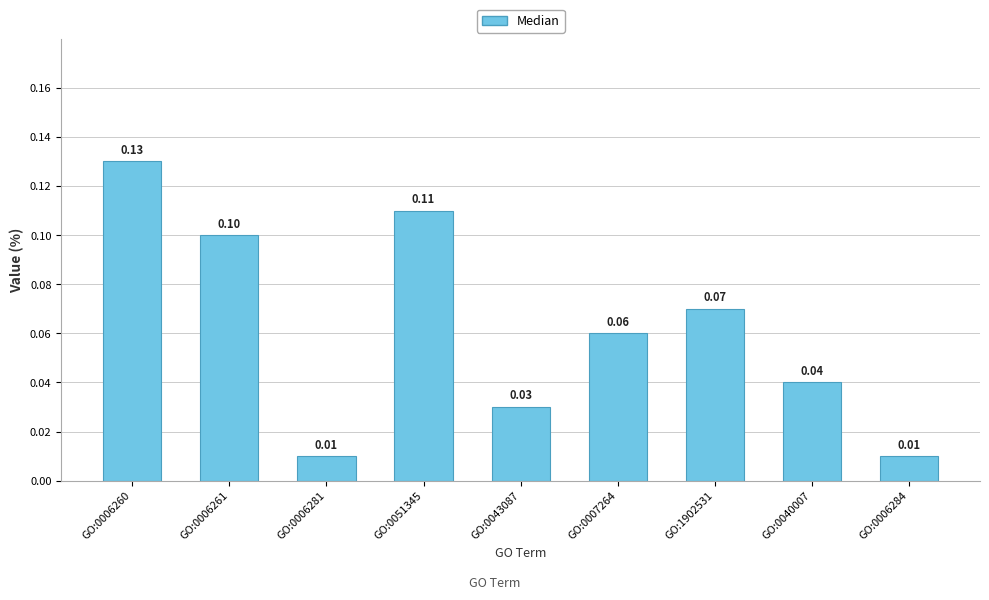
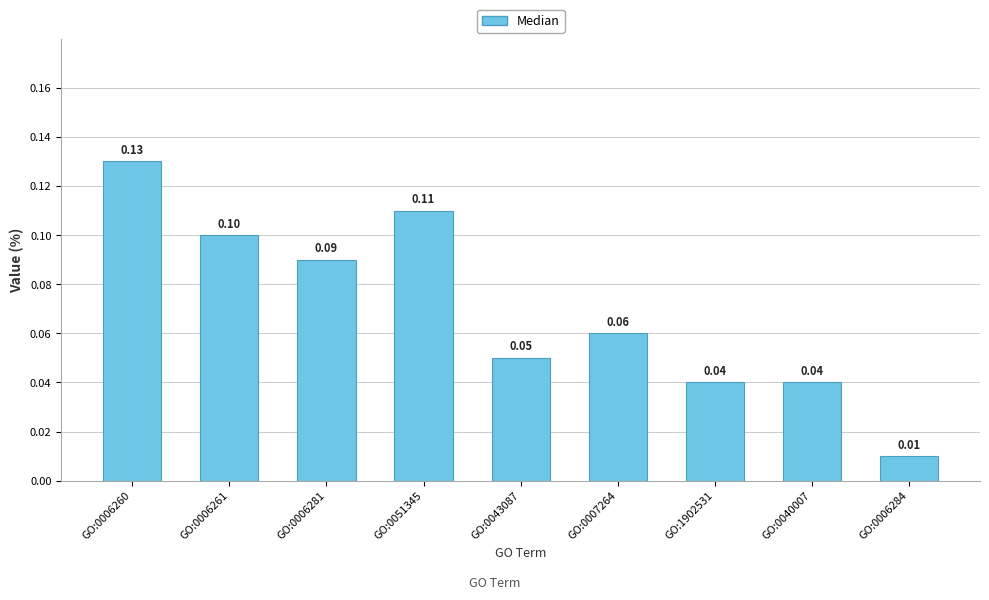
GO:0006281: 0.01 -> 0.09
GO:0043087: 0.03 -> 0.05
GO:1902531: 0.07 -> 0.04
